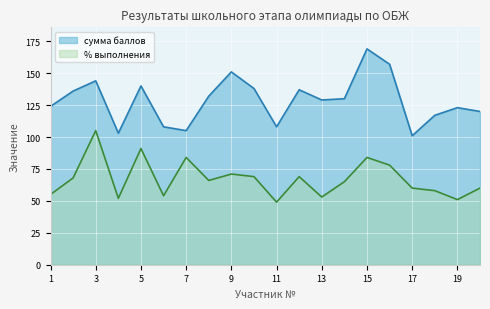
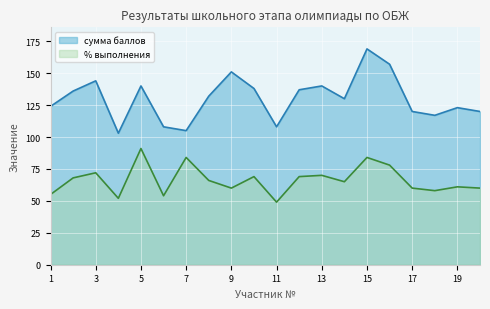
% выполнения, 3: 105 -> 72
% выполнения, 9: 71 -> 60
сумма баллов, 13: 129 -> 140
% выполнения, 13: 53 -> 70
сумма баллов, 17: 101 -> 120
% выполнения, 19: 51 -> 61
